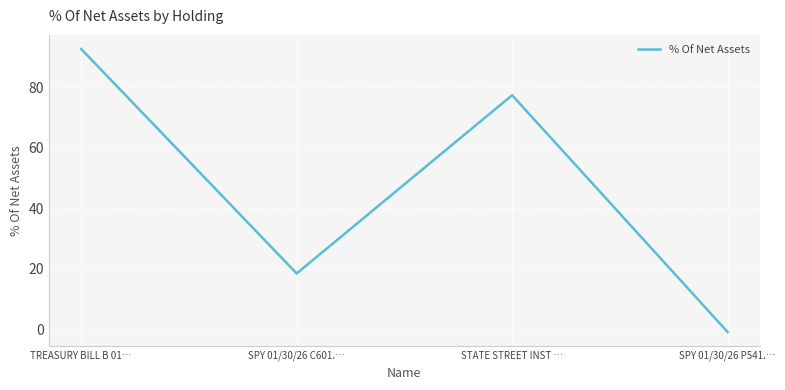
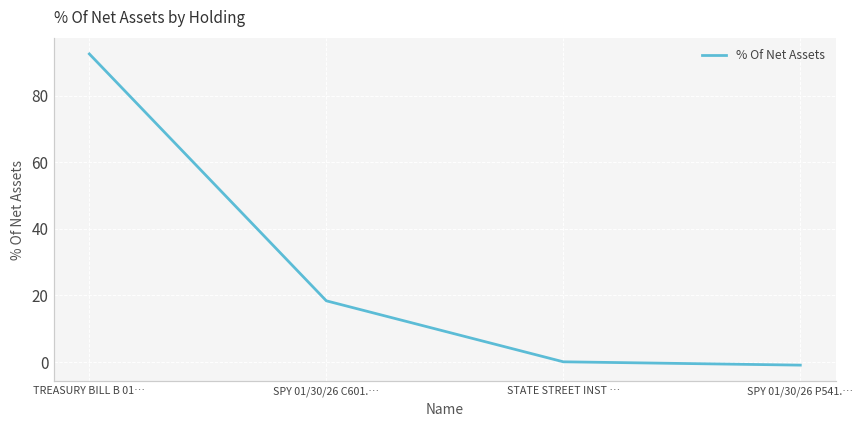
STATE STREET INST …: 77 -> 0
